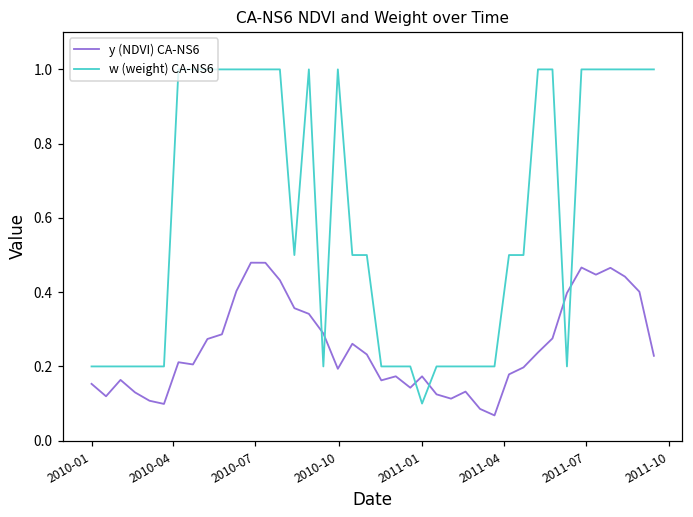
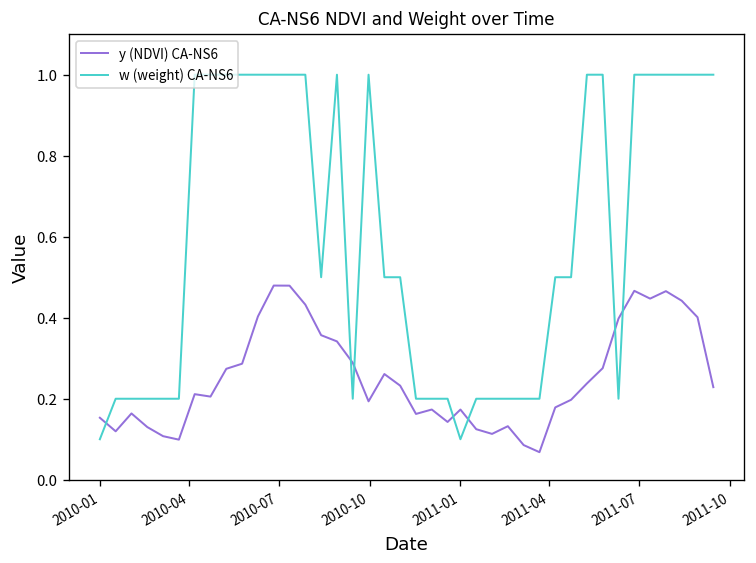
w (weight) CA-NS6, 2010-01: 0.2 -> 0.1
